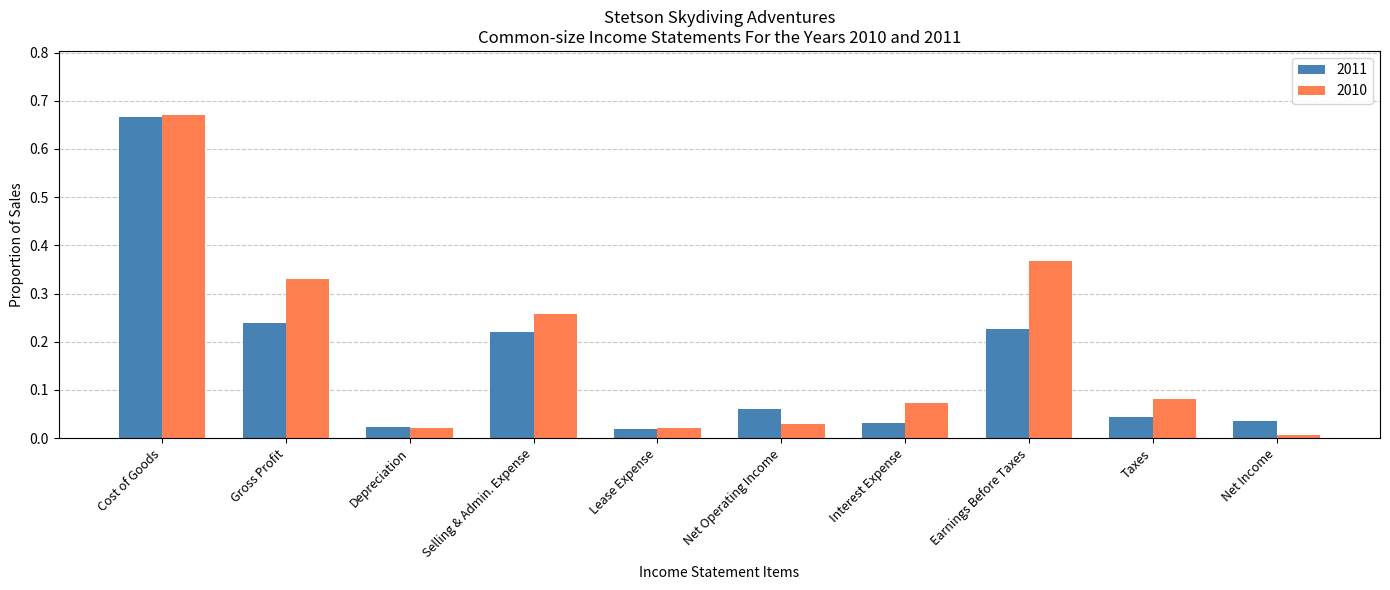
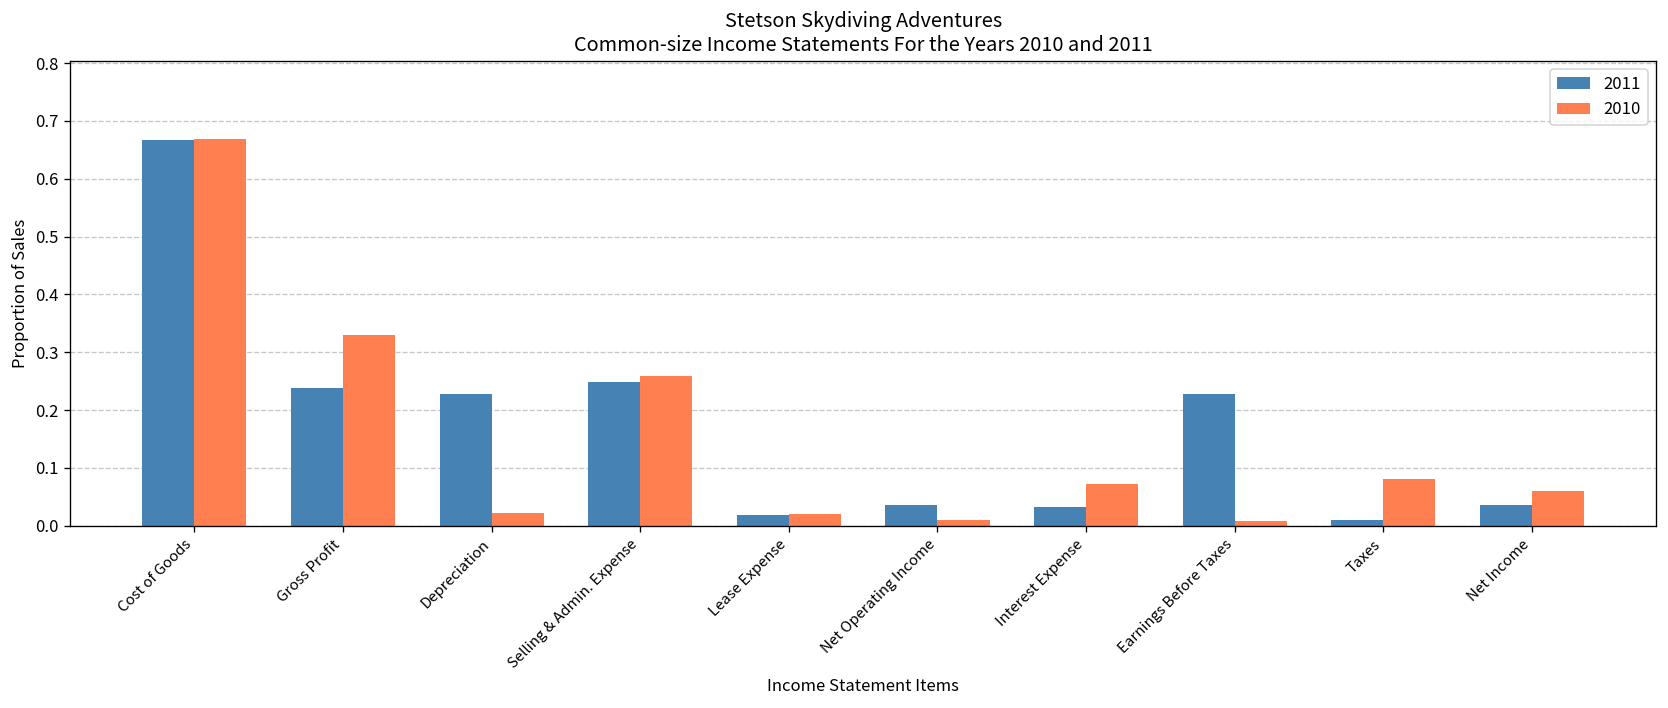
2011, Depreciation: 0.02 -> 0.23
2011, Selling & Admin. Expense: 0.22 -> 0.25
2011, Net Operating Income: 0.06 -> 0.04
2010, Net Operating Income: 0.03 -> 0.01
2010, Earnings Before Taxes: 0.37 -> 0.01
2011, Taxes: 0.04 -> 0.01
2010, Net Income: 0.01 -> 0.06
